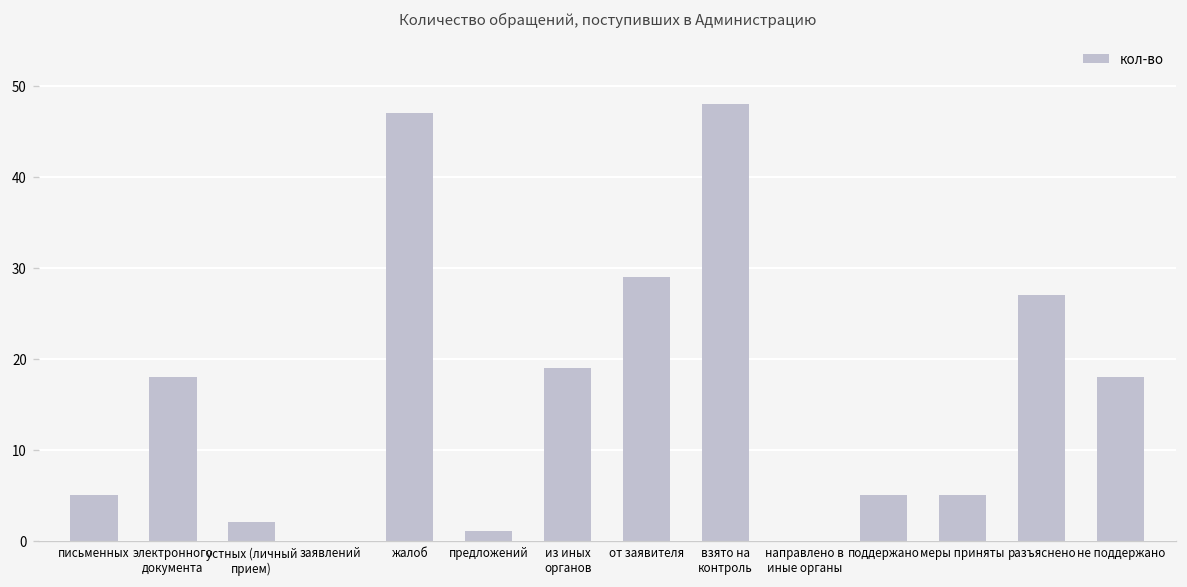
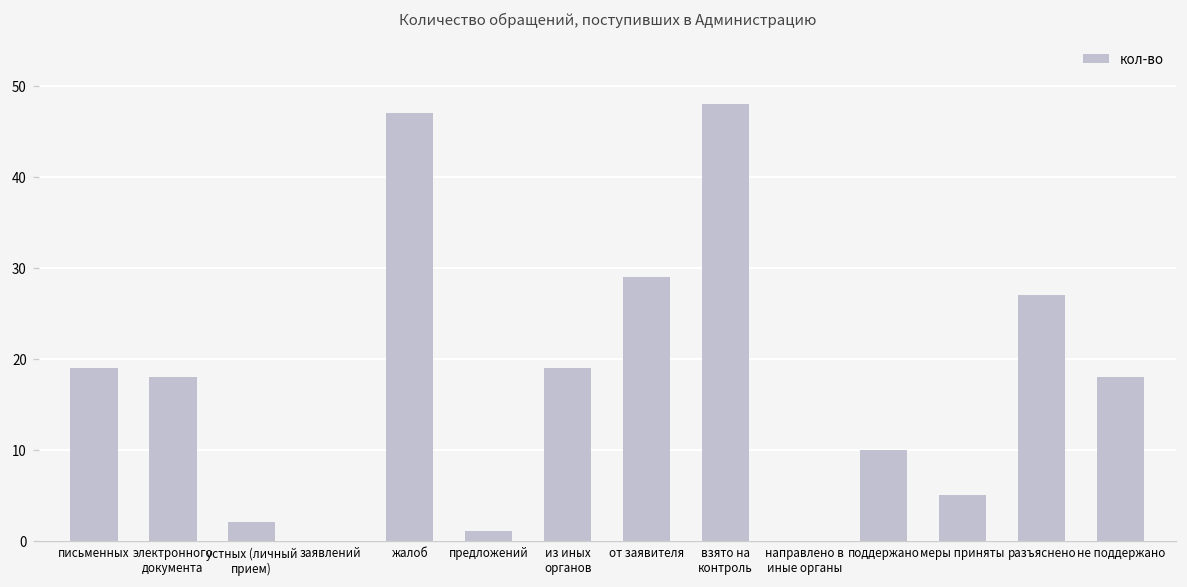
письменных: 5 -> 19
поддержано: 5 -> 10
